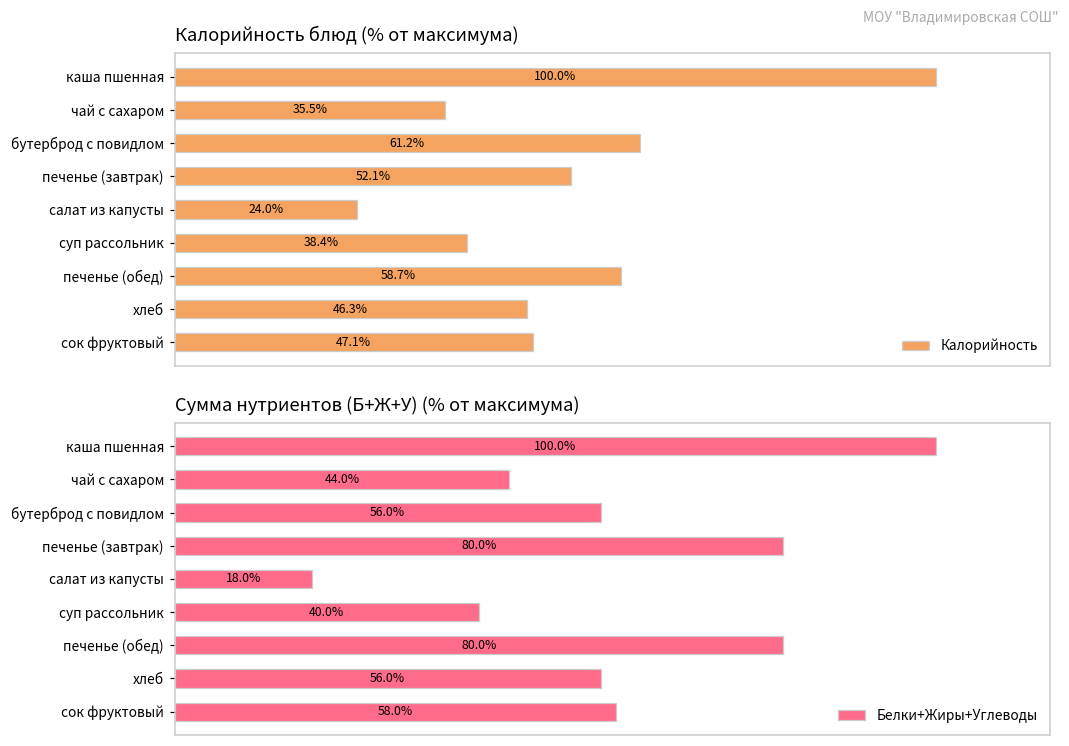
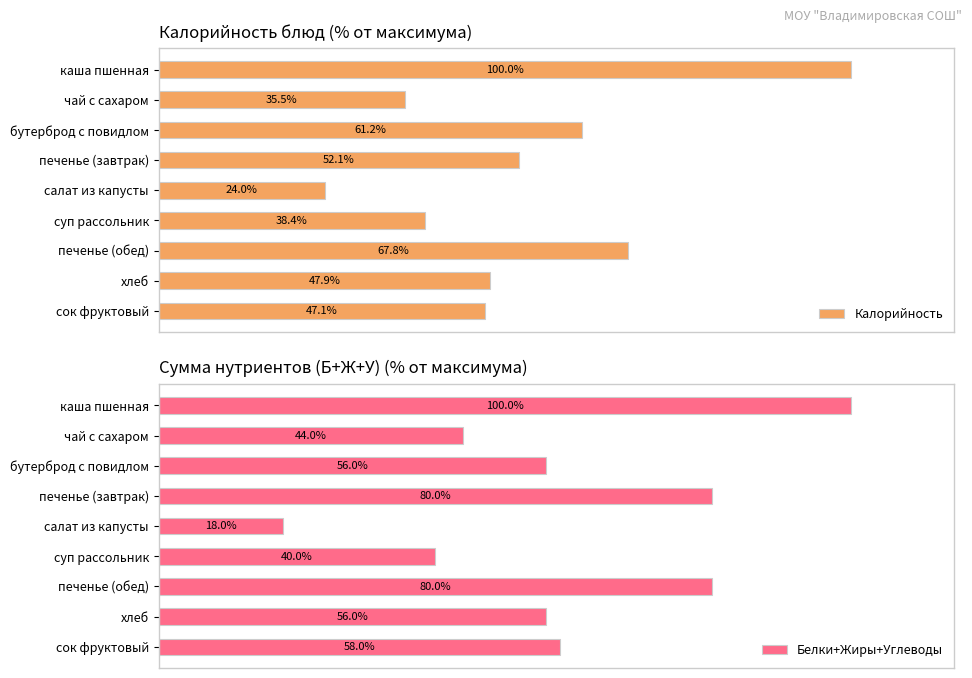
Калорийность блюд (% от максимума), печенье (обед): 58.7% -> 67.8%
Калорийность блюд (% от максимума), хлеб: 46.3% -> 47.9%
